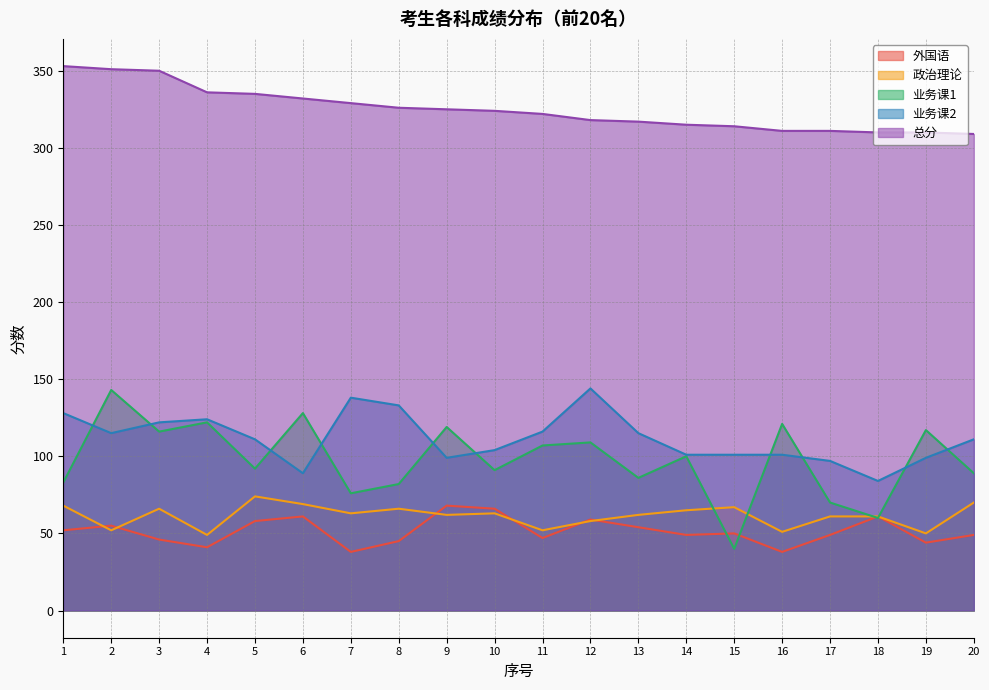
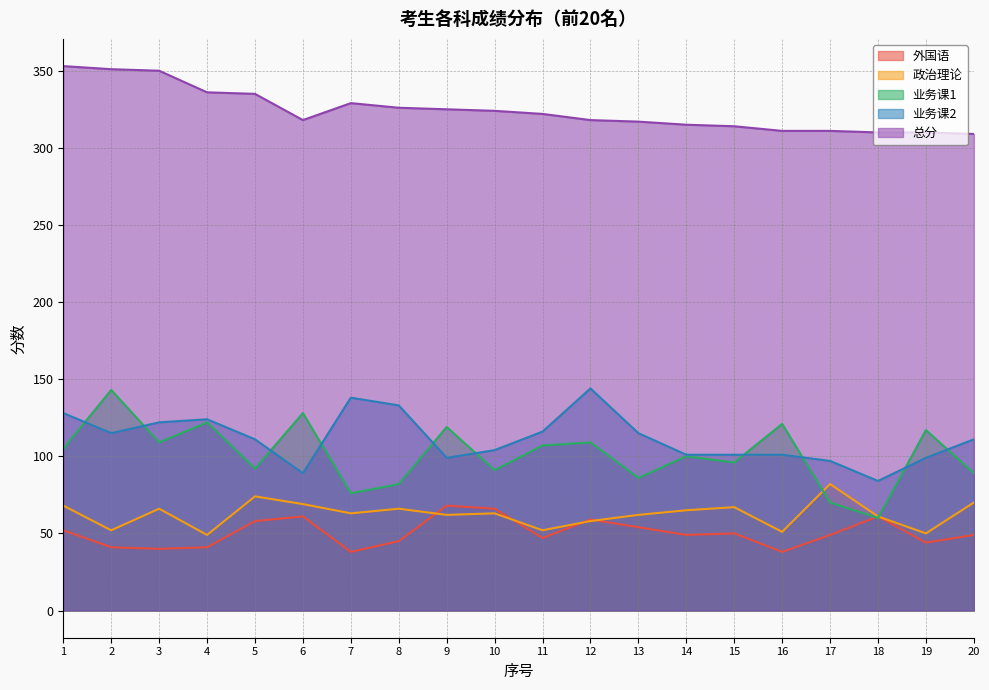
业务课1, 1: 83 -> 105
外国语, 2: 55 -> 41
外国语, 3: 46 -> 40
业务课1, 3: 116 -> 109
总分, 6: 332 -> 318
业务课1, 15: 40 -> 96
政治理论, 17: 61 -> 82
